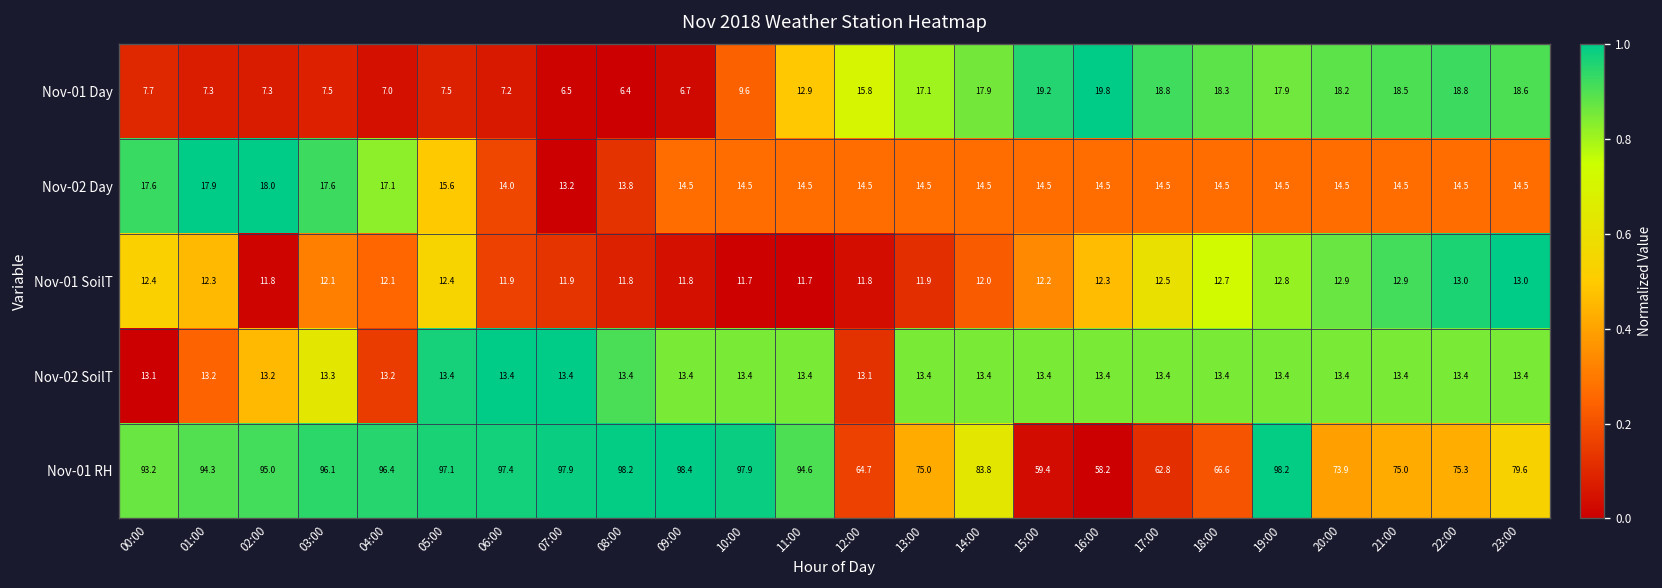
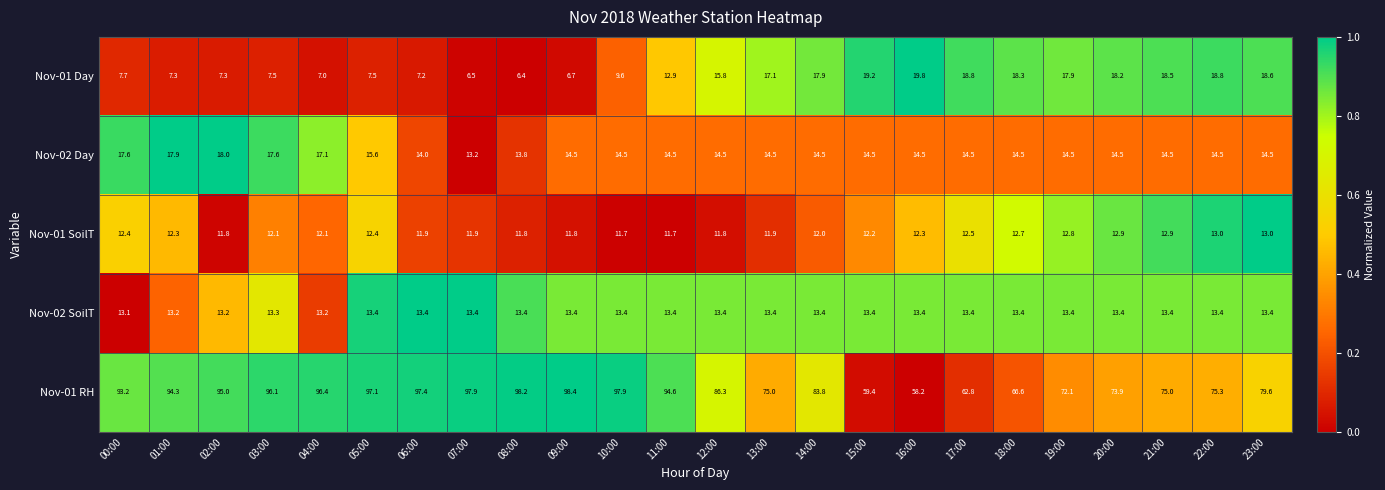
Nov-02 SoilT, 12:00: 13.1 -> 13.4
Nov-01 RH, 12:00: 64.7 -> 86.3
Nov-01 RH, 19:00: 98.2 -> 72.1
